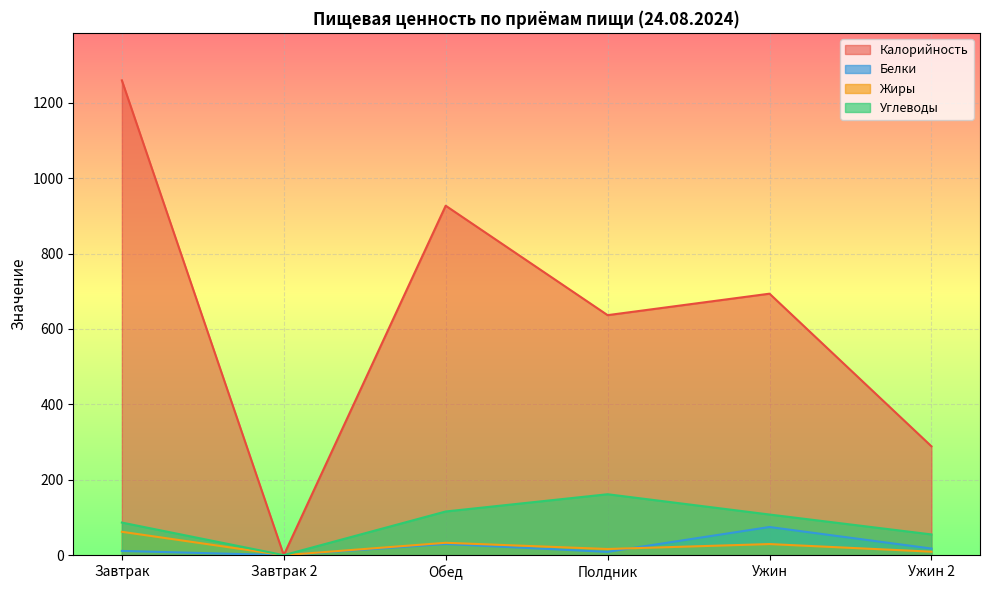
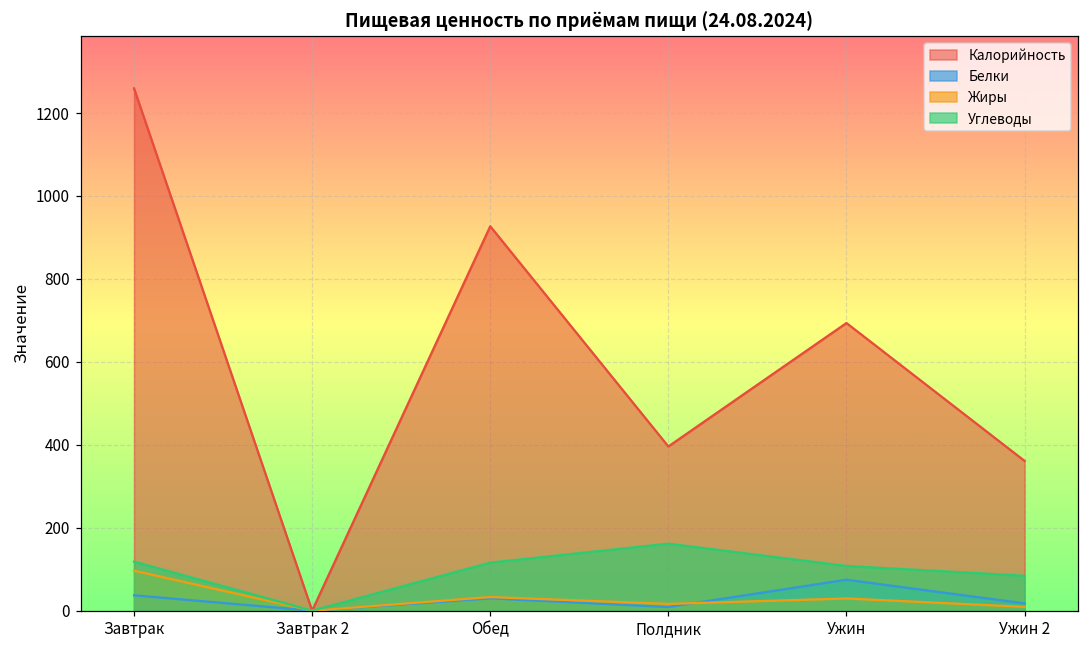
Белки, Завтрак: 10 -> 40
Жиры, Завтрак: 60 -> 100
Углеводы, Завтрак: 90 -> 120
Калорийность, Полдник: 640 -> 400
Калорийность, Ужин 2: 290 -> 360
Углеводы, Ужин 2: 60 -> 80
